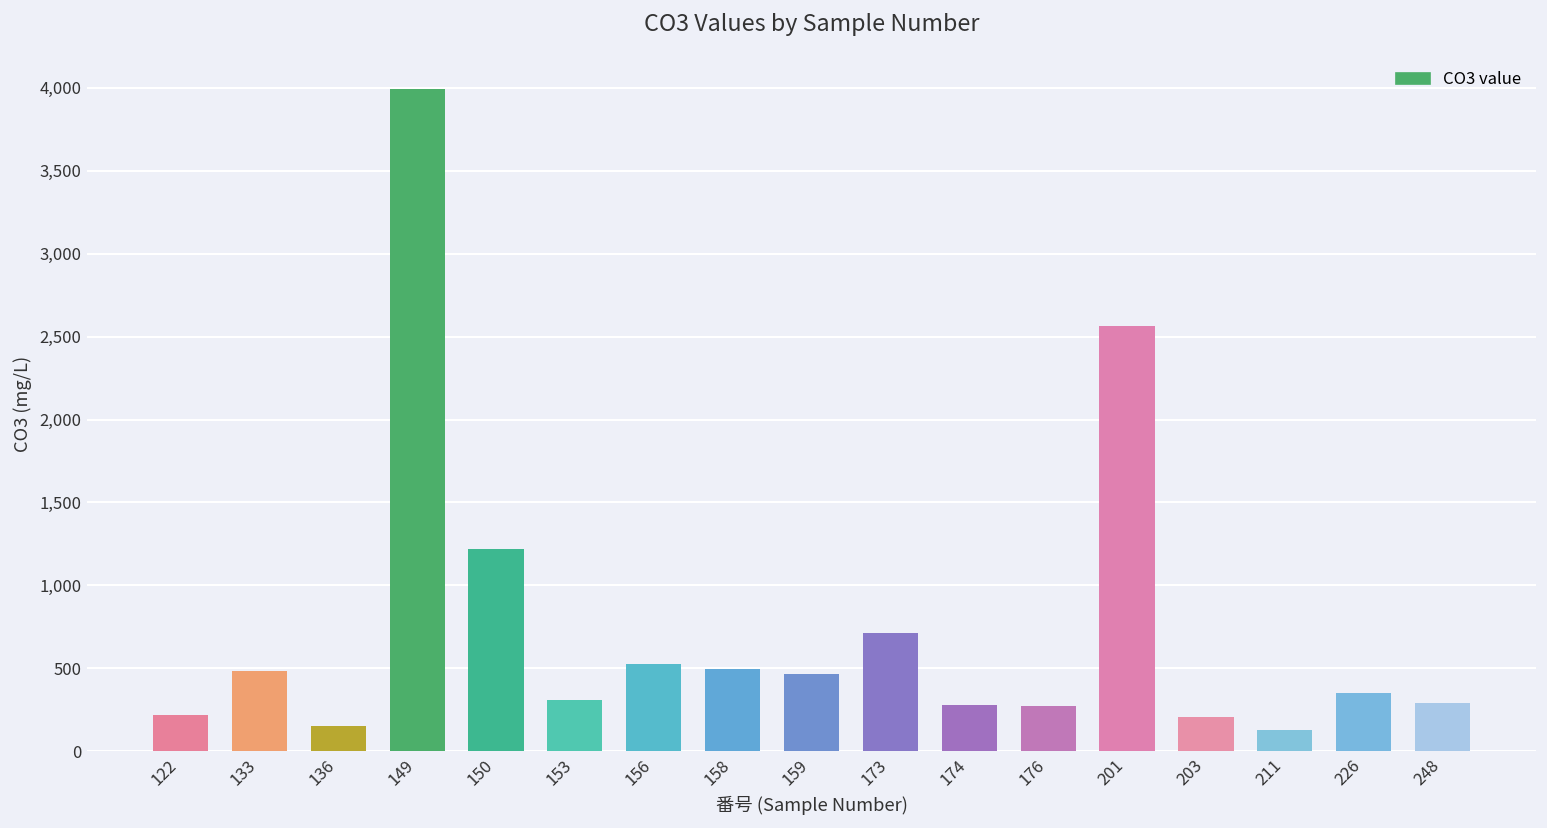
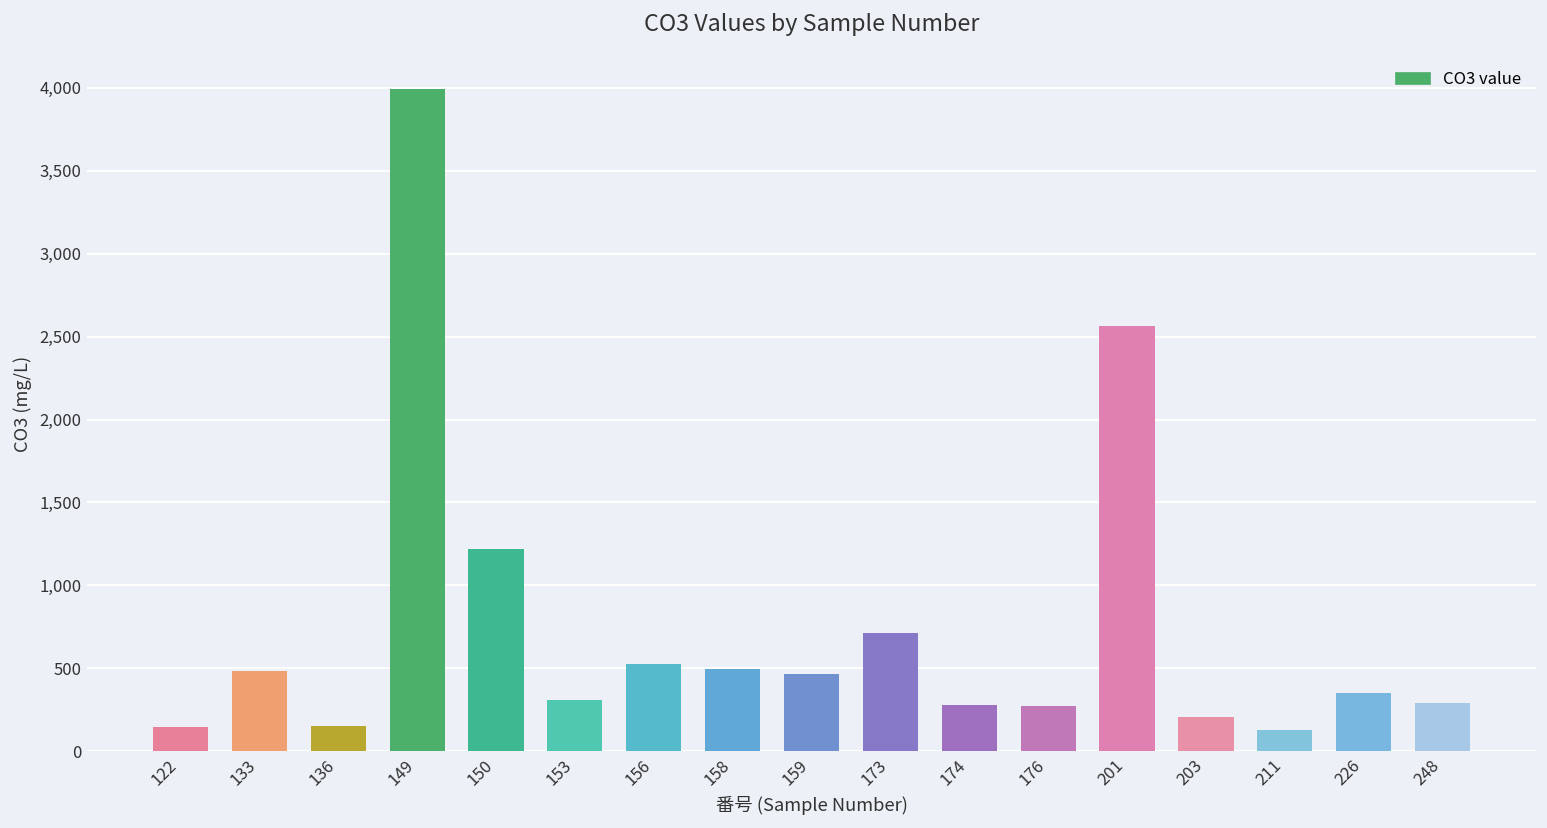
122: 220 -> 150
